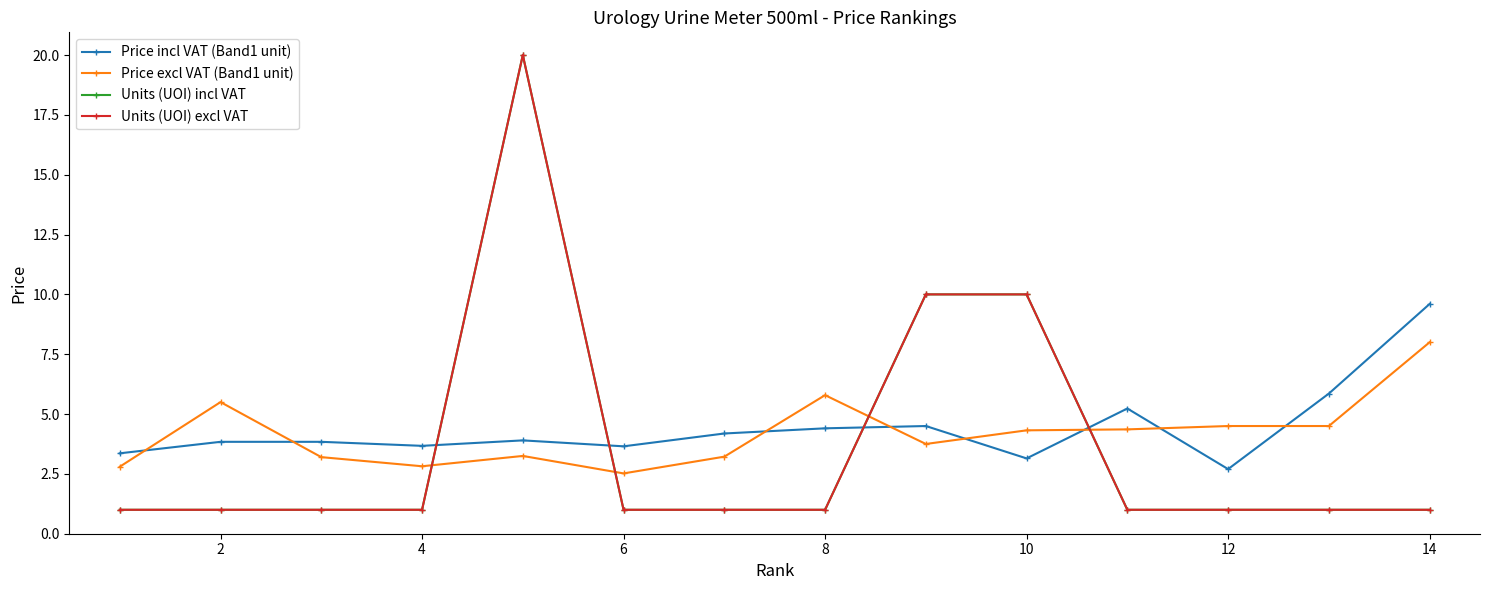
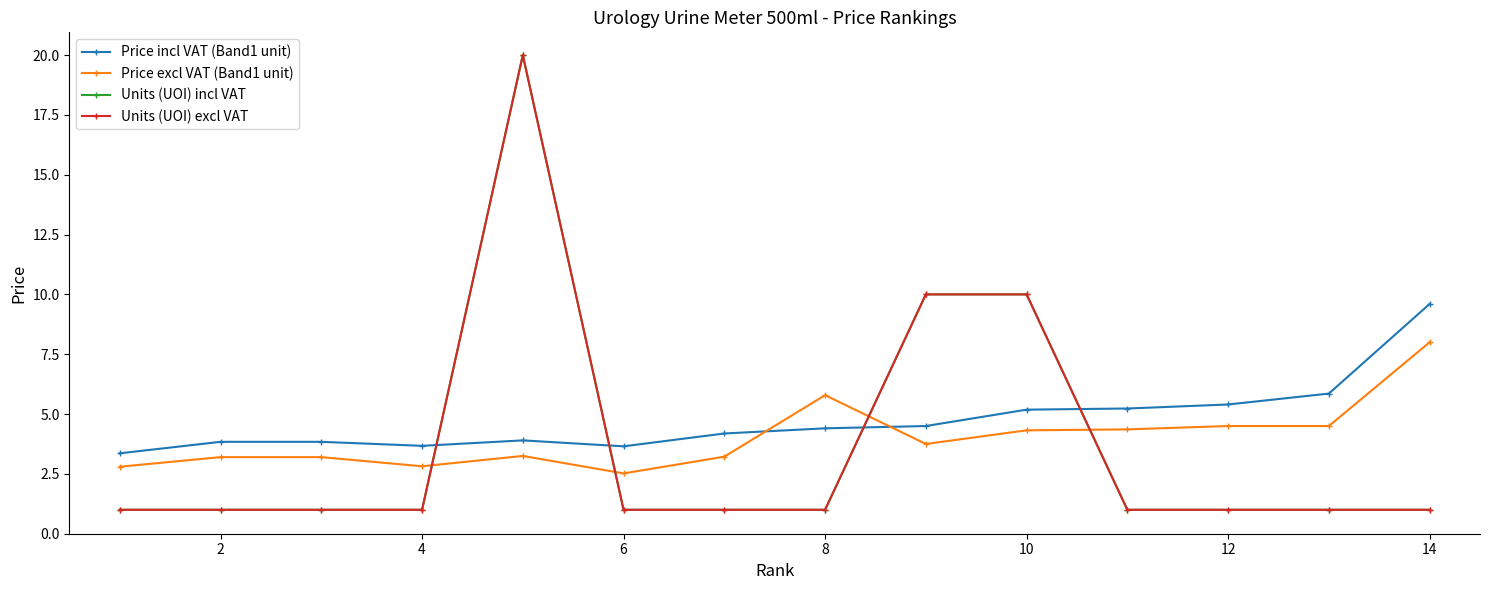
Price excl VAT (Band1 unit), 2: 5.5 -> 3.2
Price incl VAT (Band1 unit), 10: 3.1 -> 5.2
Price incl VAT (Band1 unit), 12: 2.7 -> 5.4
